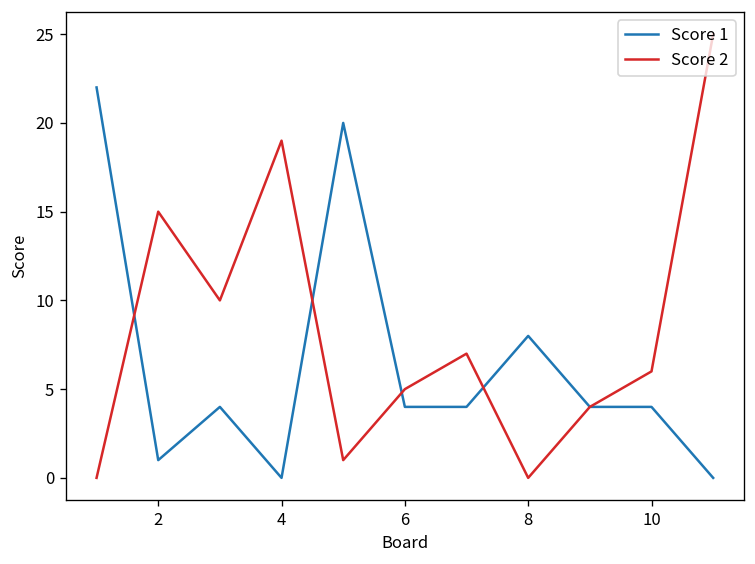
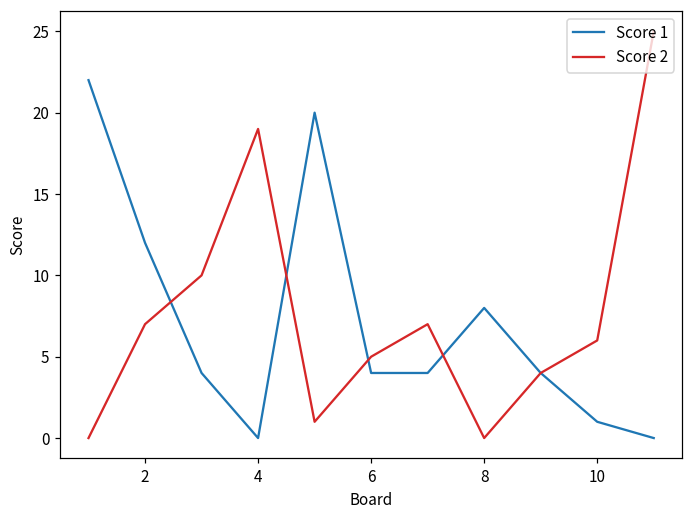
Score 1, 2: 1 -> 12
Score 2, 2: 15 -> 7
Score 1, 10: 4 -> 1
